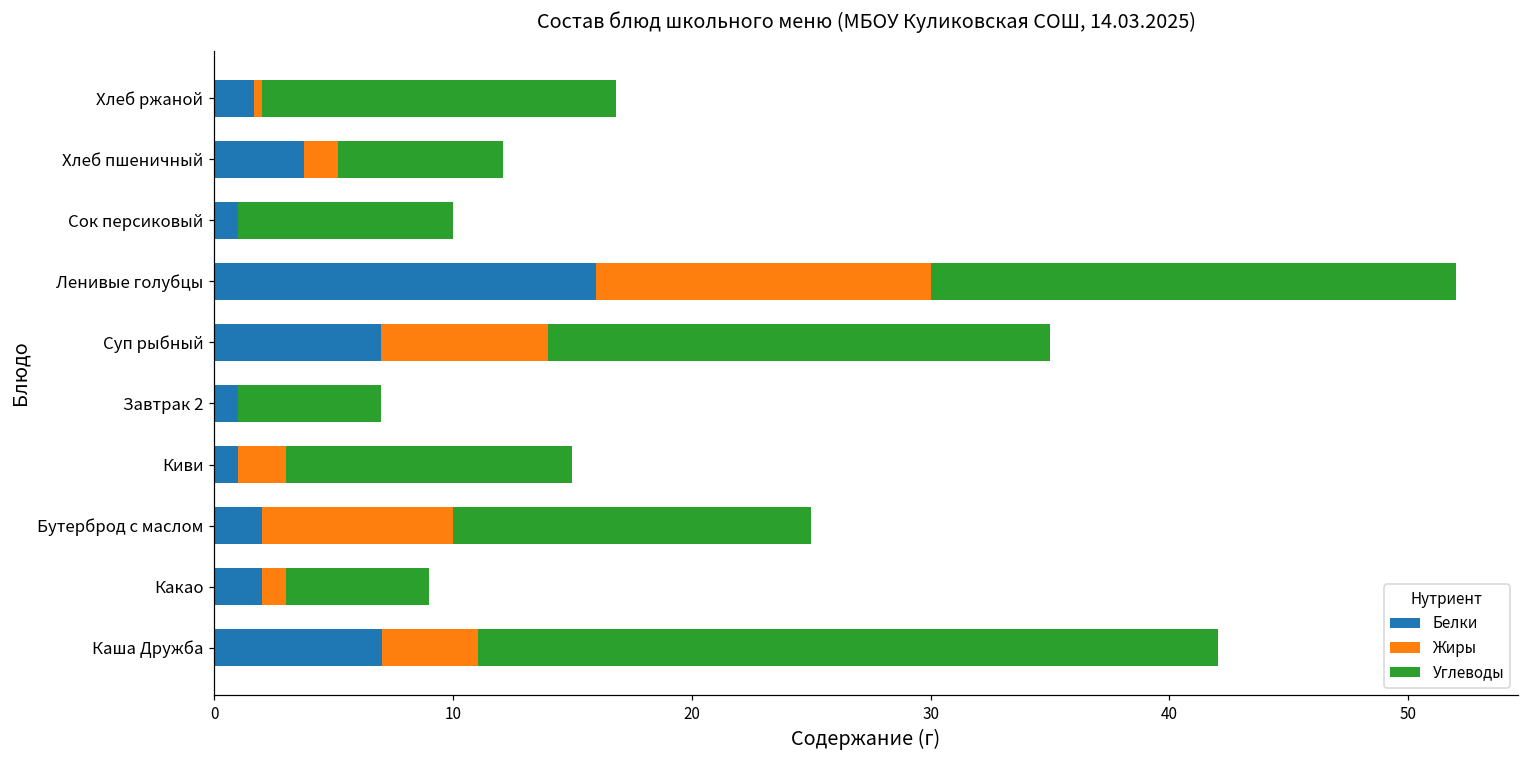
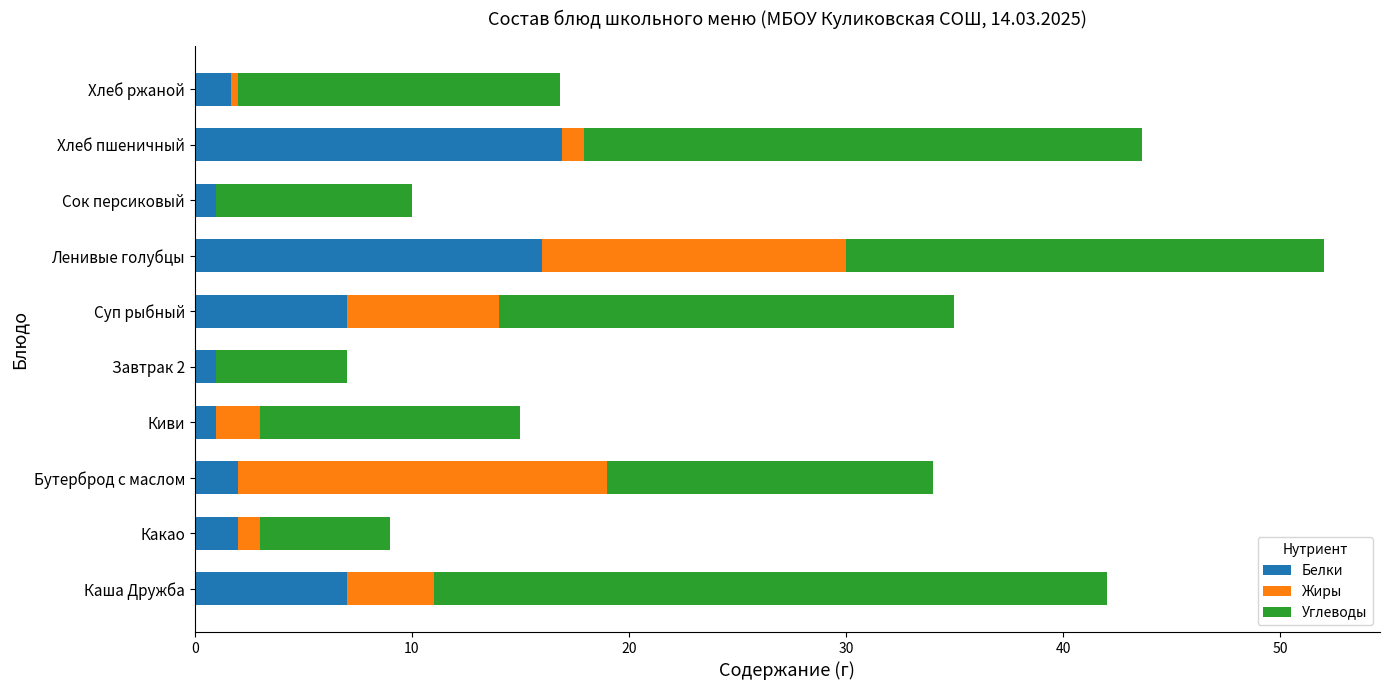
Белки, Хлеб пшеничный: 3.8 -> 16.9
Жиры, Хлеб пшеничный: 1.5 -> 1.0
Углеводы, Хлеб пшеничный: 6.9 -> 25.7
Жиры, Бутерброд с маслом: 8 -> 17
